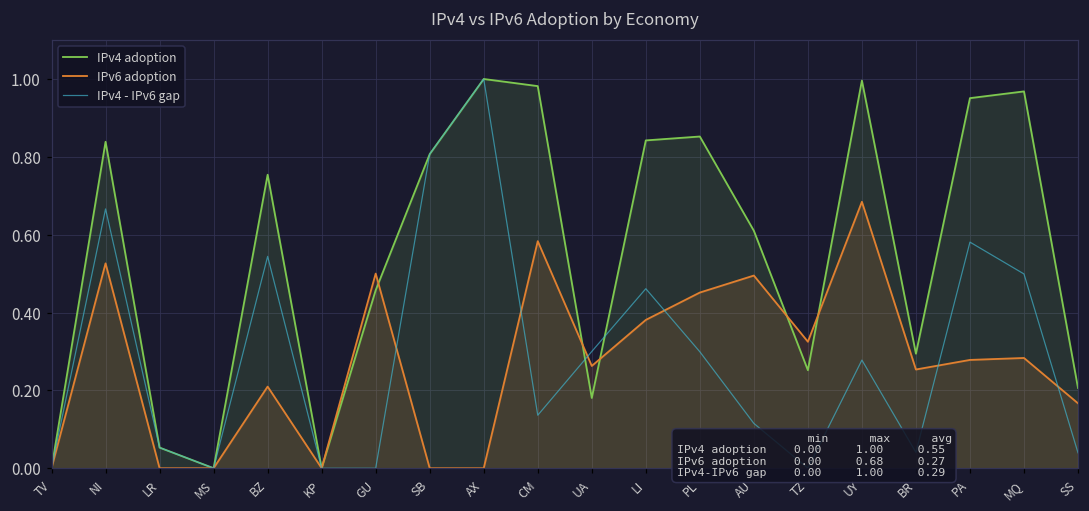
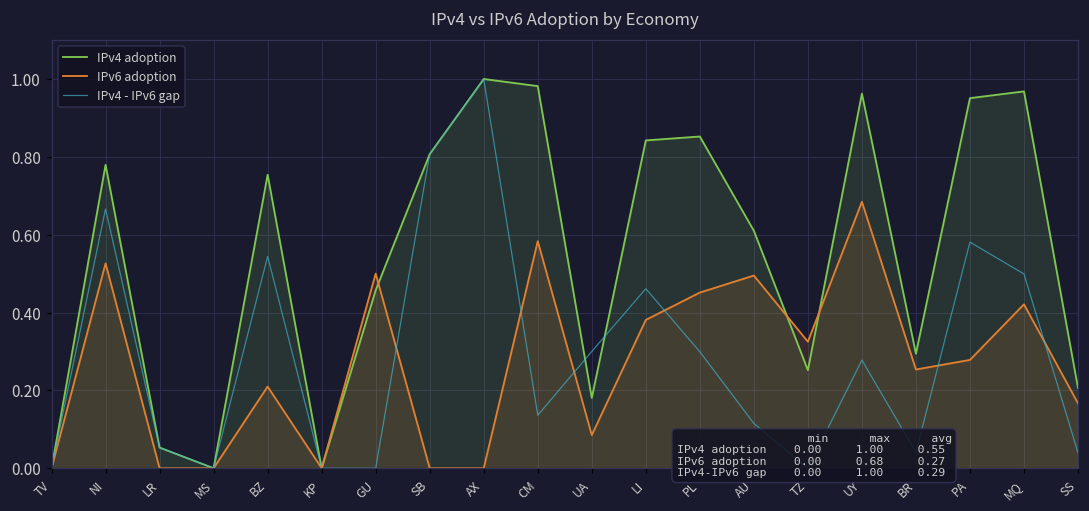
IPv4 adoption, NI: 0.84 -> 0.78
IPv6 adoption, UA: 0.26 -> 0.09
IPv4 adoption, UY: 1.00 -> 0.96
IPv6 adoption, MQ: 0.28 -> 0.42
